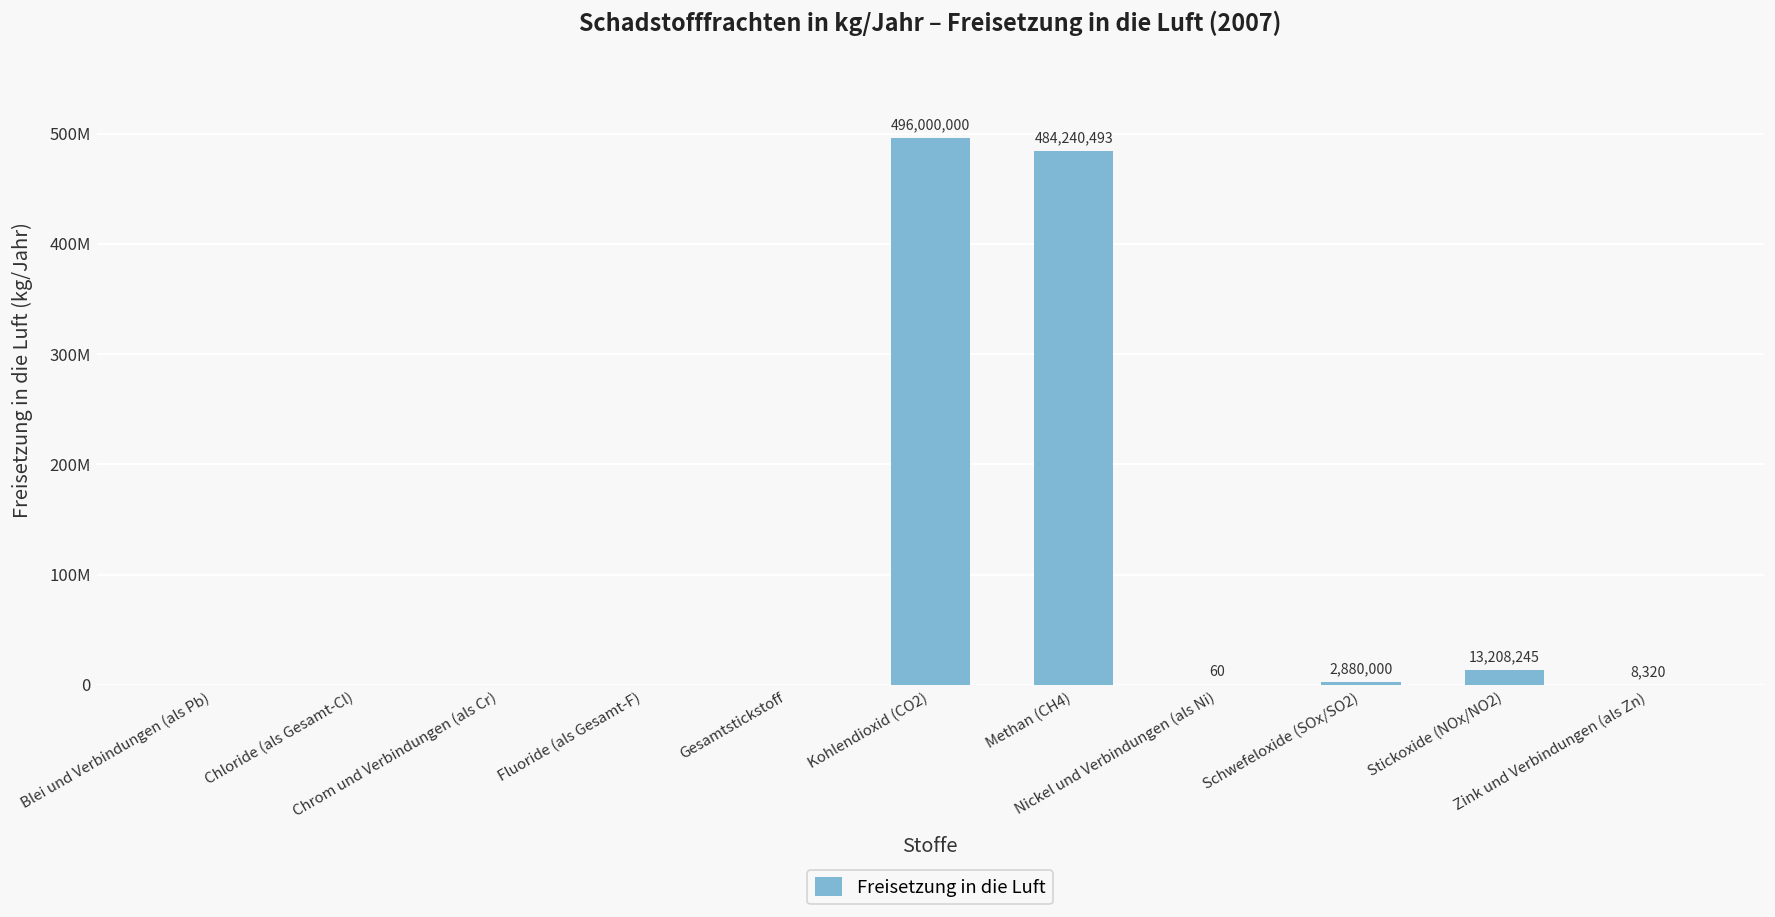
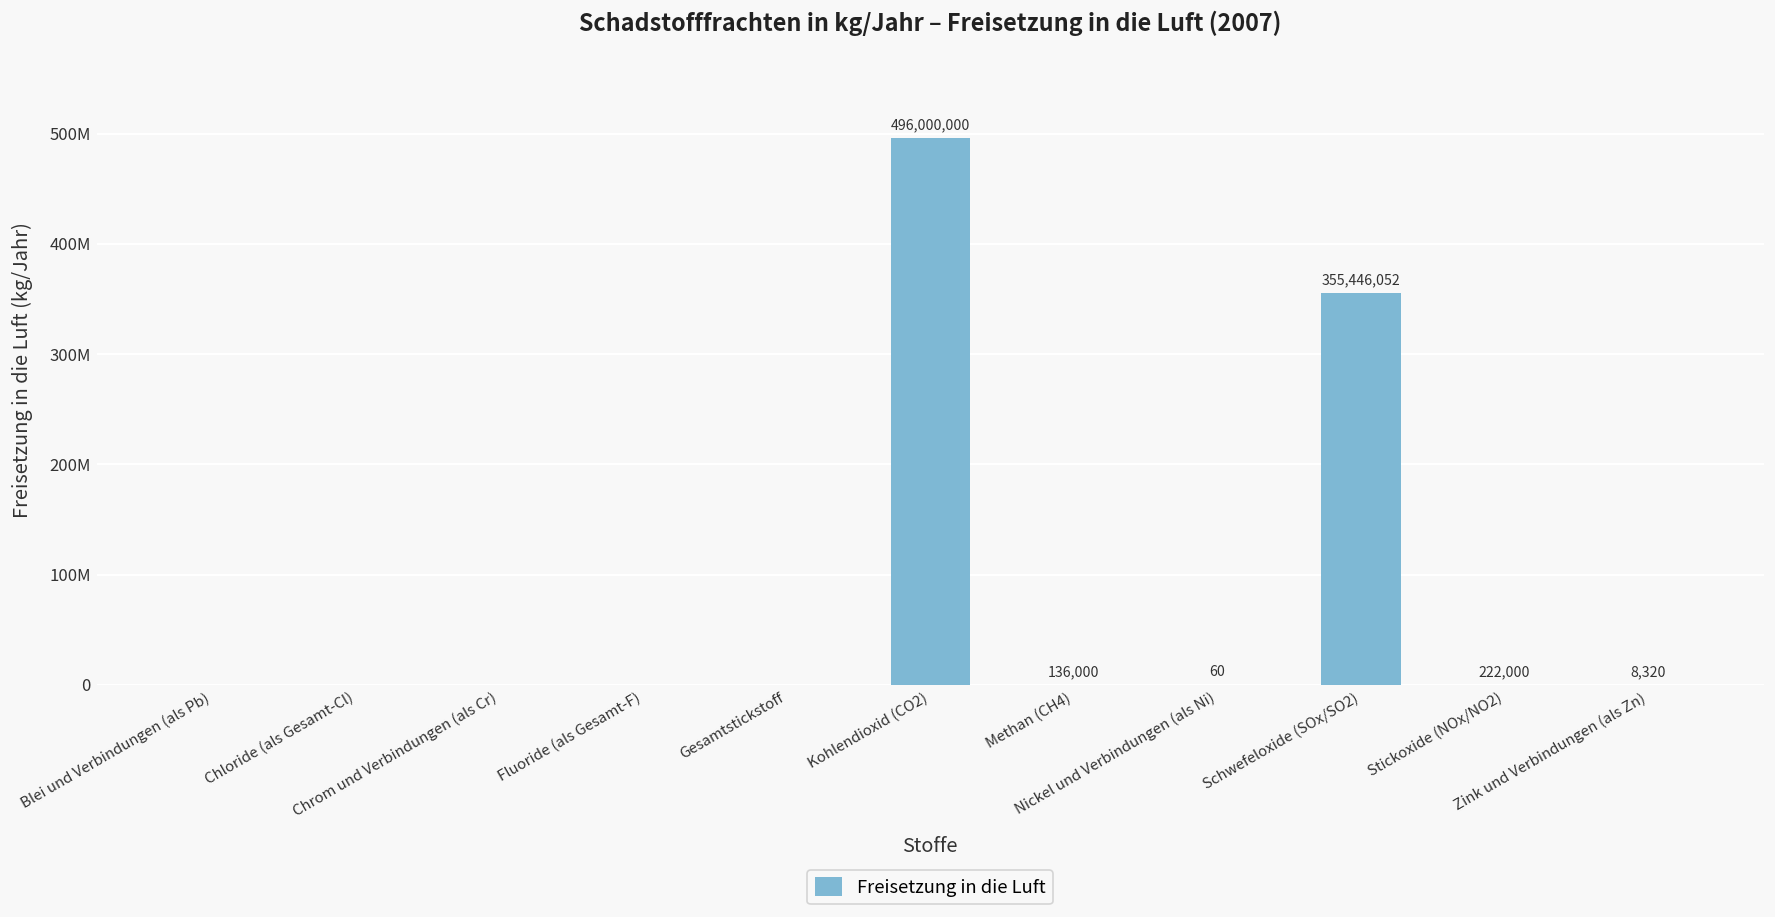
Methan (CH4): 484,240,493 -> 136,000
Schwefeloxide (SOx/SO2): 2,880,000 -> 355,446,052
Stickoxide (NOx/NO2): 13,208,245 -> 222,000
